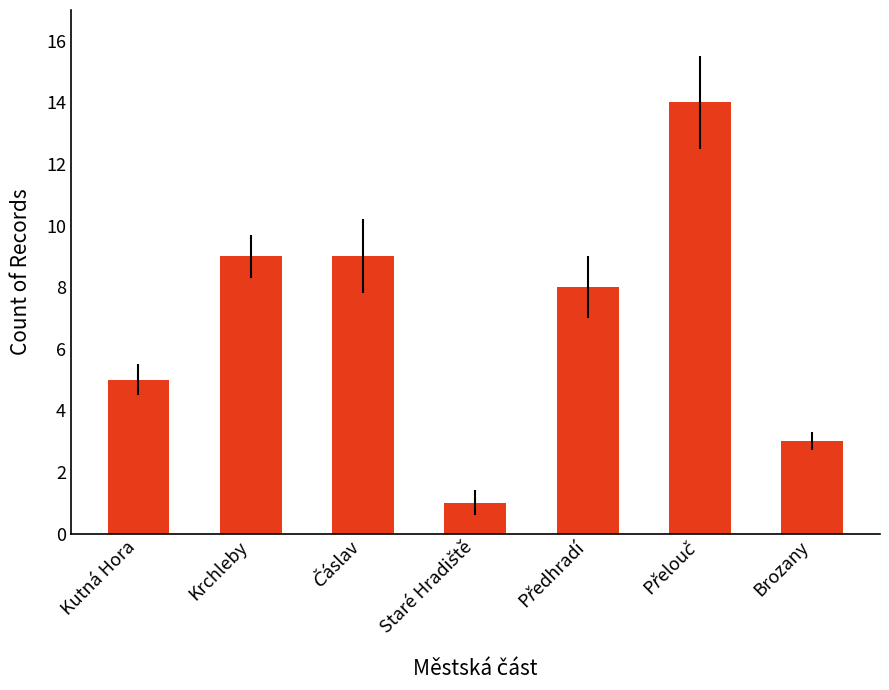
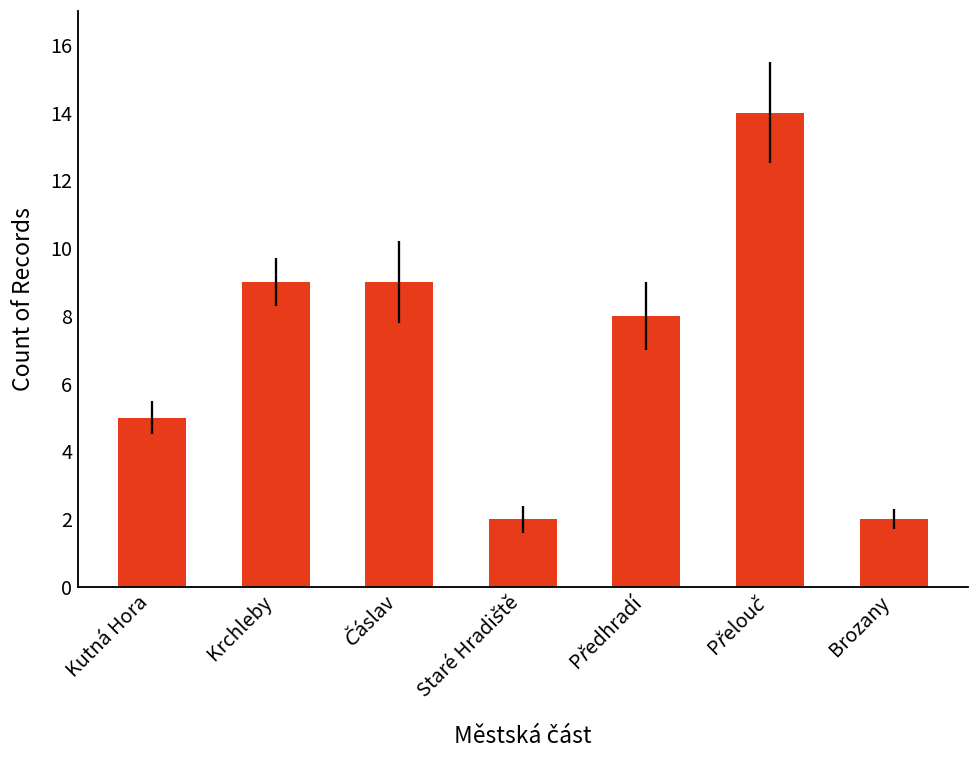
Staré Hradiště: 1 -> 2
Brozany: 3 -> 2
